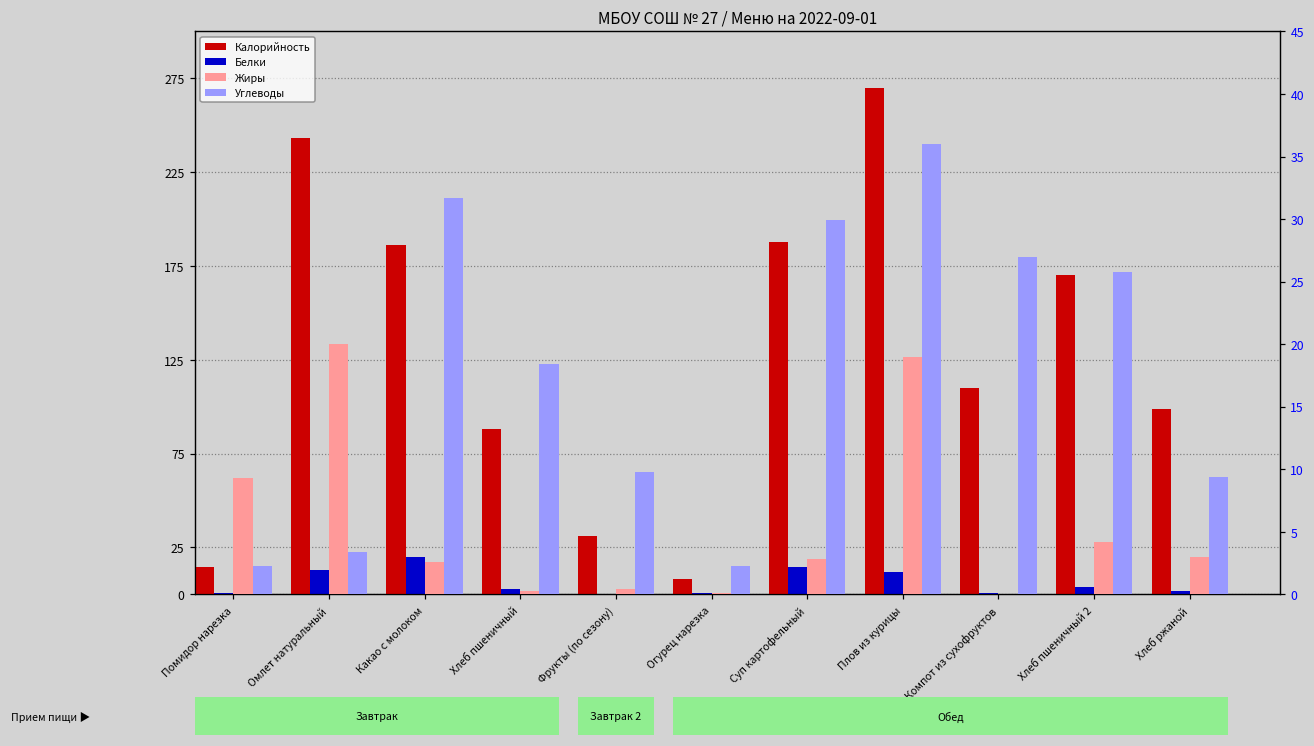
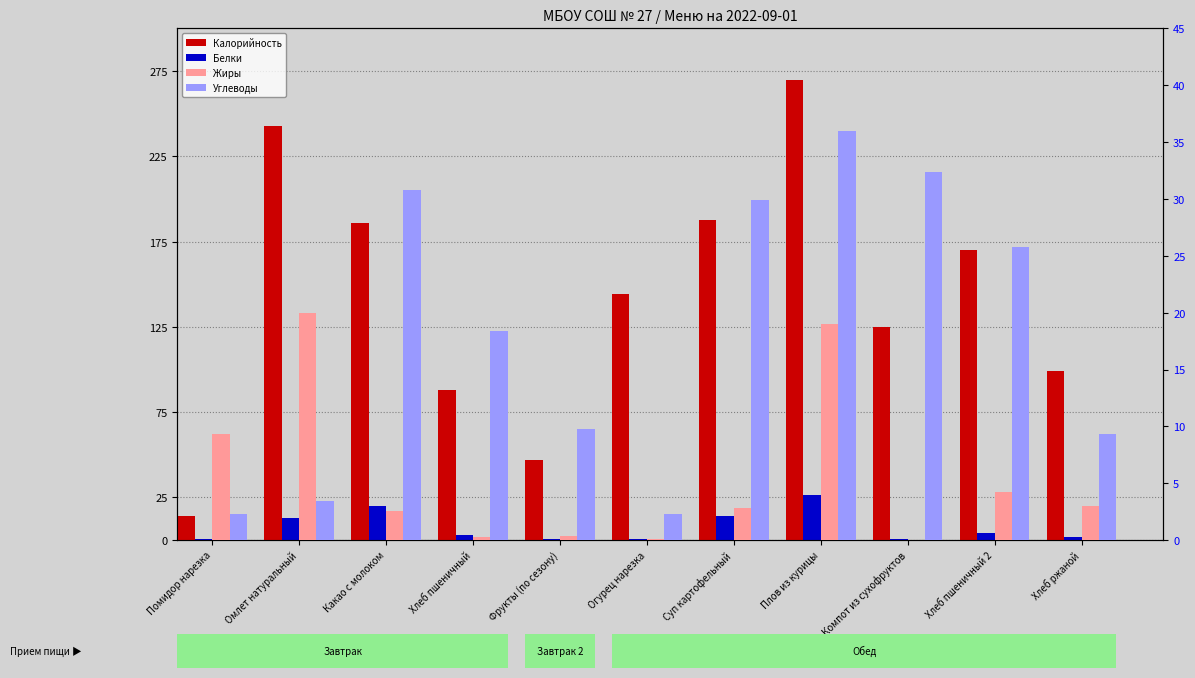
Калорийность, Фрукты (по сезону): 31 -> 47
Калорийность, Огурец нарезка: 8 -> 144
Белки, Плов из курицы: 12 -> 26
Калорийность, Компот из сухофруктов: 110 -> 125
Углеводы, Какао с молоком: 31.7 -> 30.8
Углеводы, Компот из сухофруктов: 27.0 -> 32.4
